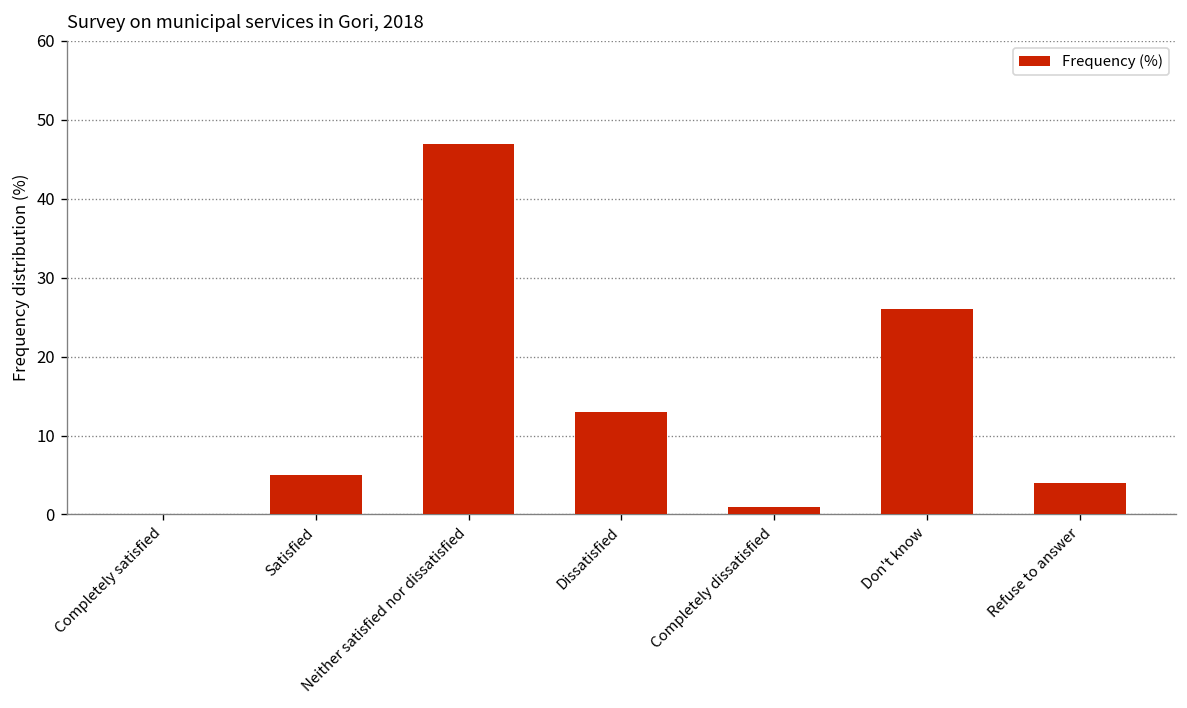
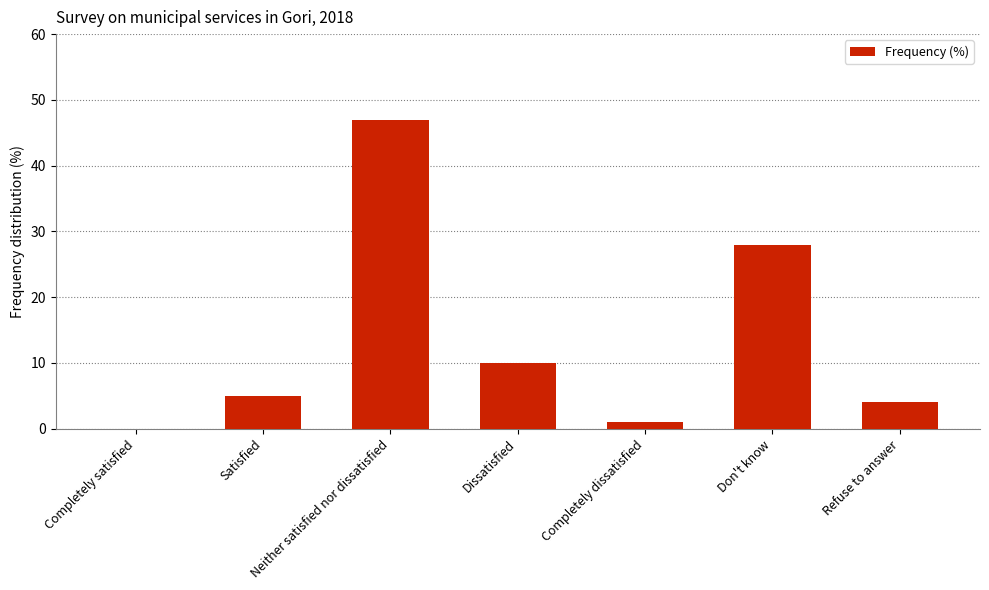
Dissatisfied: 13 -> 10
Don't know: 26 -> 28
